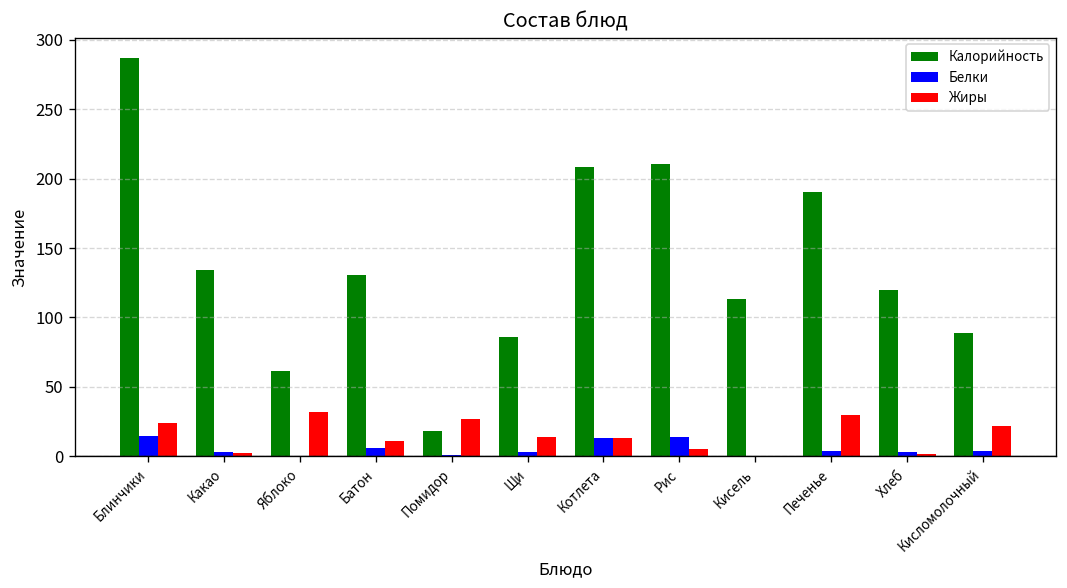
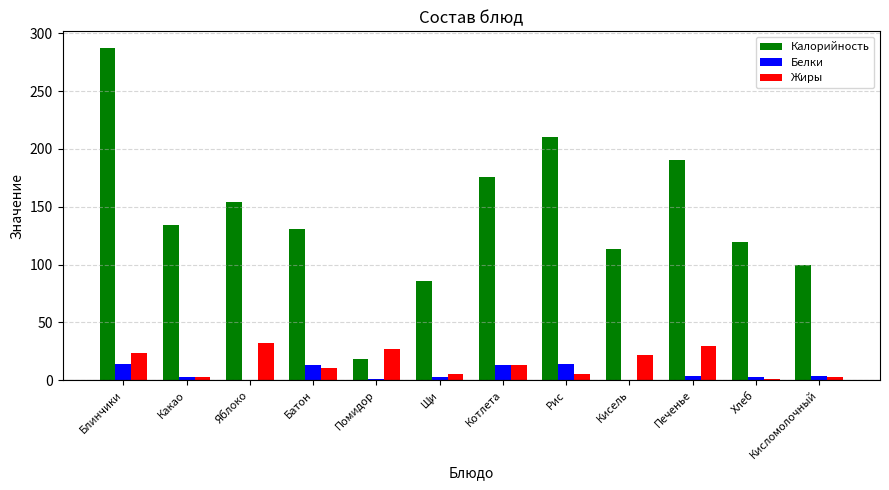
Калорийность, Яблоко: 61 -> 154
Белки, Батон: 6 -> 13
Жиры, Щи: 14 -> 6
Калорийность, Котлета: 208 -> 176
Жиры, Кисель: 0 -> 22
Калорийность, Кисломолочный: 89 -> 100
Жиры, Кисломолочный: 22 -> 3
